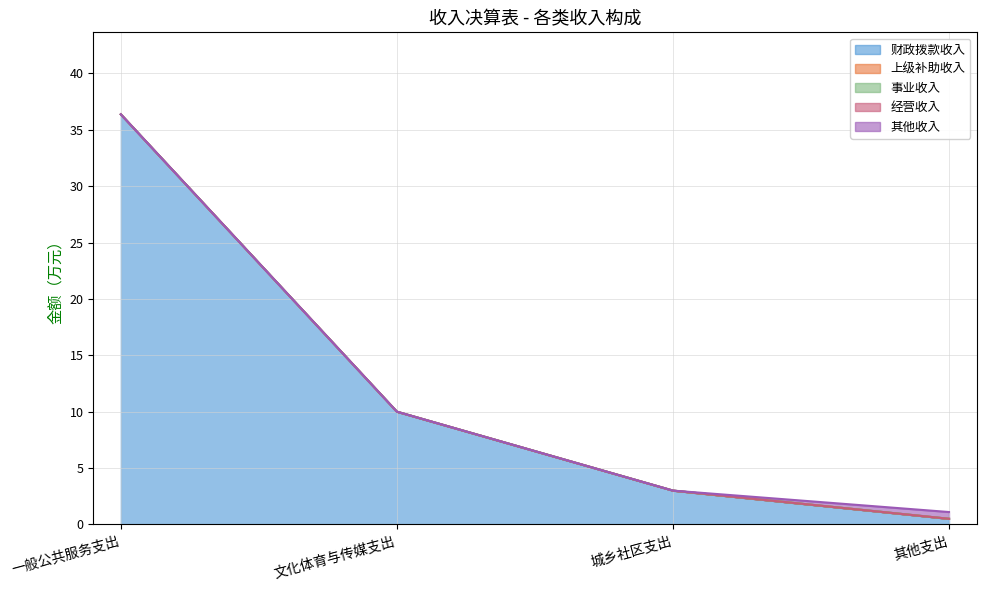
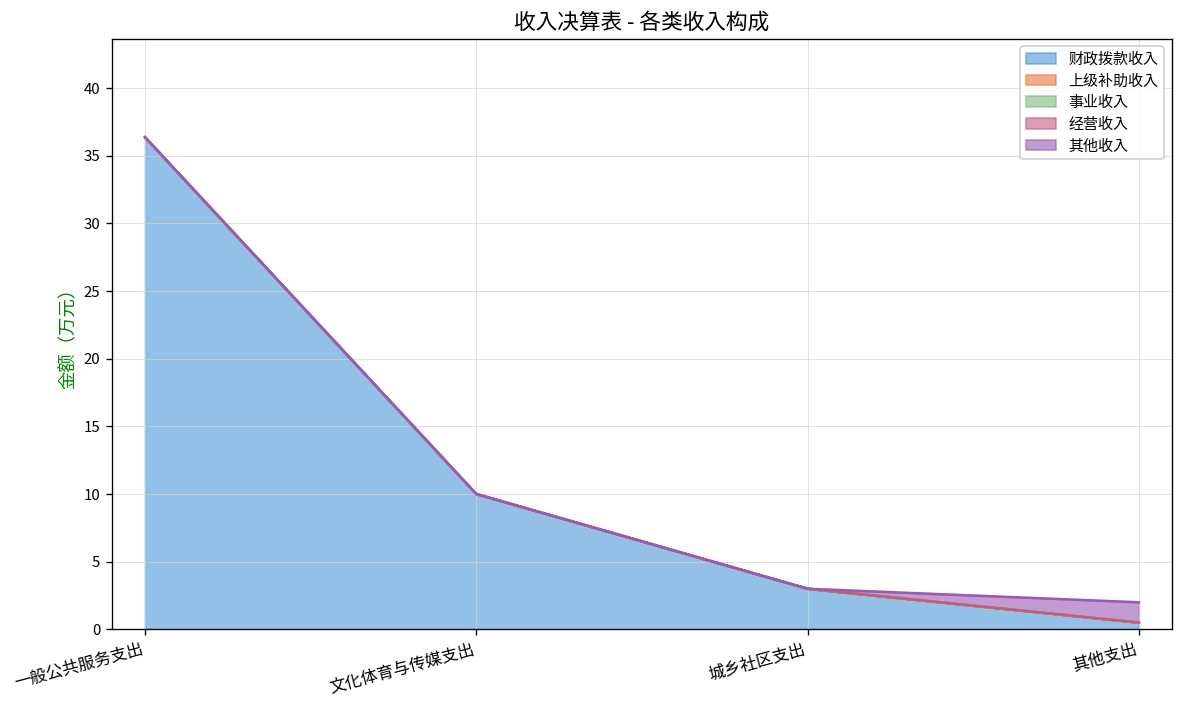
其他收入, 其他支出: 0.6 -> 1.5
